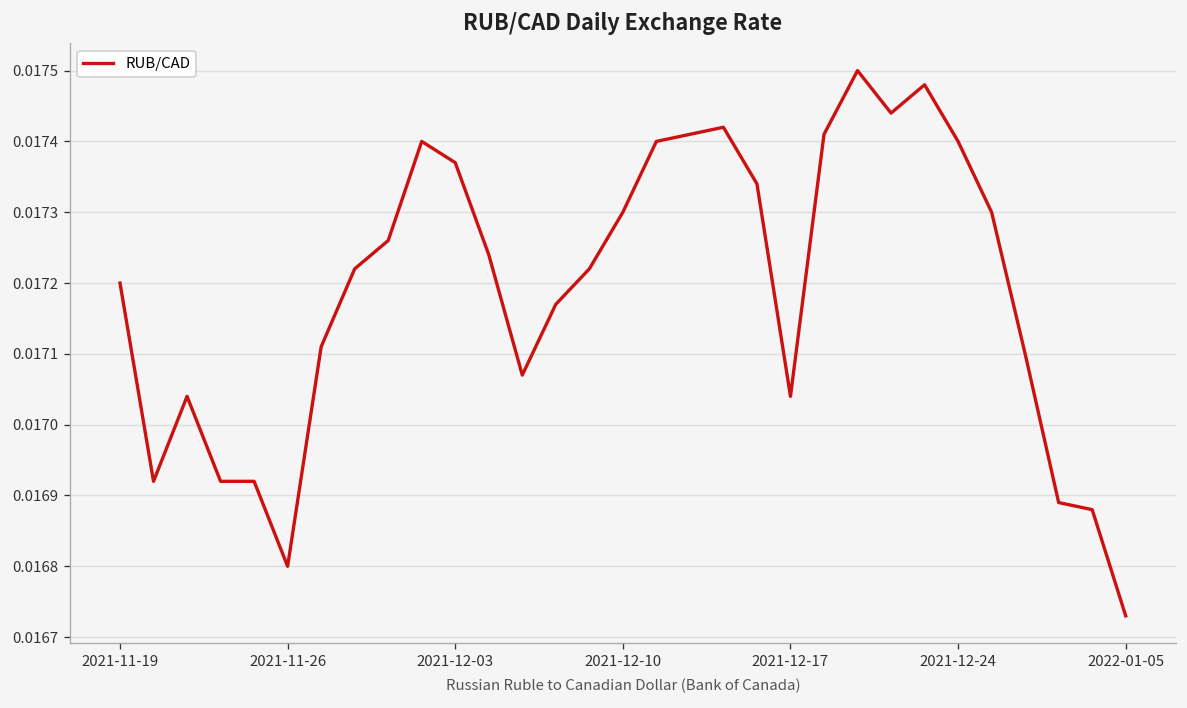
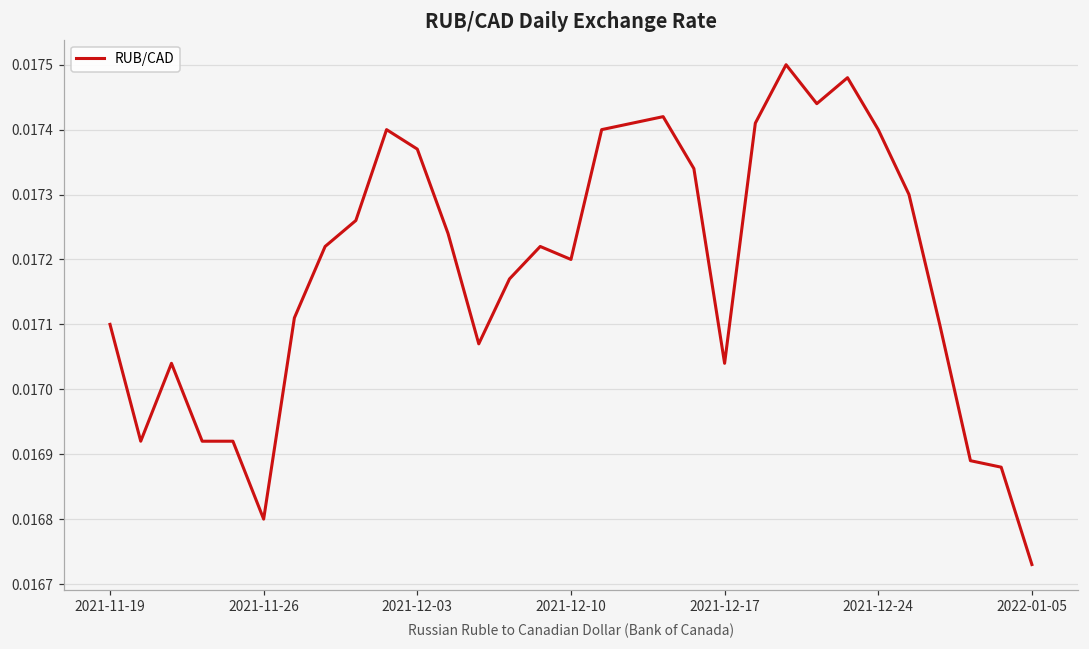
2021-11-19: 0.0172 -> 0.0171
2021-12-10: 0.0173 -> 0.0172
